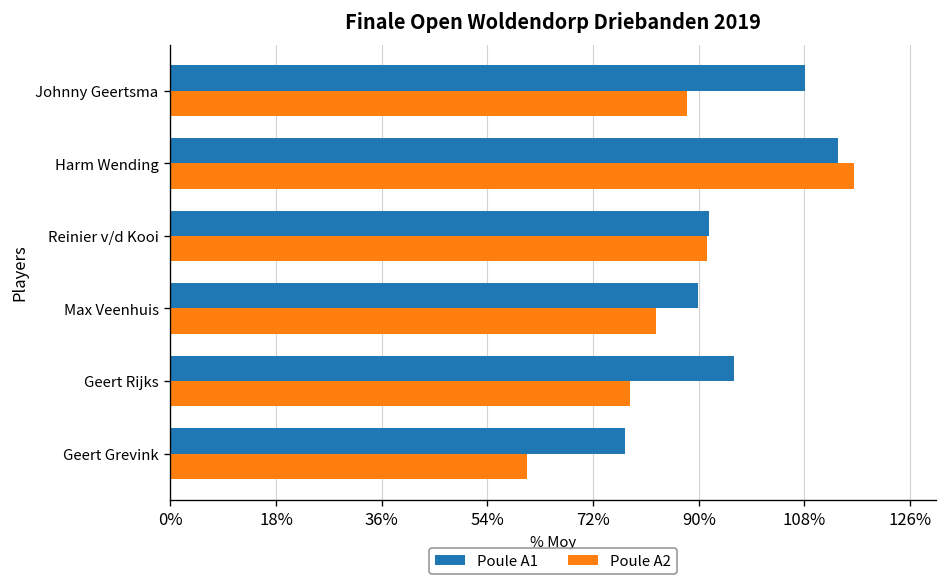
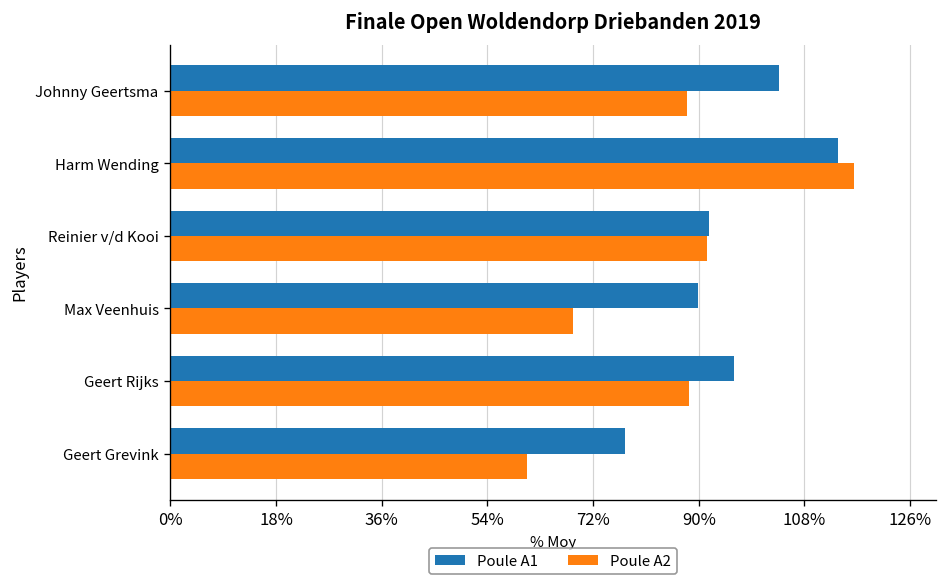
Poule A1, Johnny Geertsma: 108% -> 104%
Poule A2, Max Veenhuis: 83% -> 69%
Poule A2, Geert Rijks: 78% -> 88%
